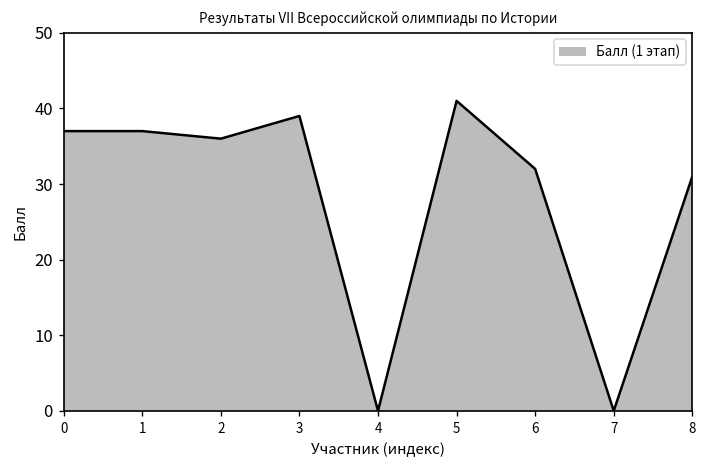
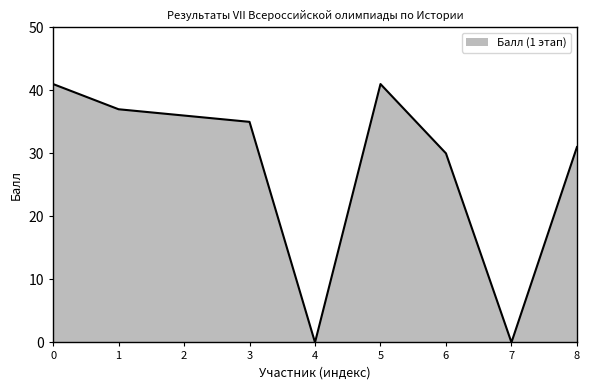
0: 37 -> 41
3: 39 -> 35
6: 32 -> 30
